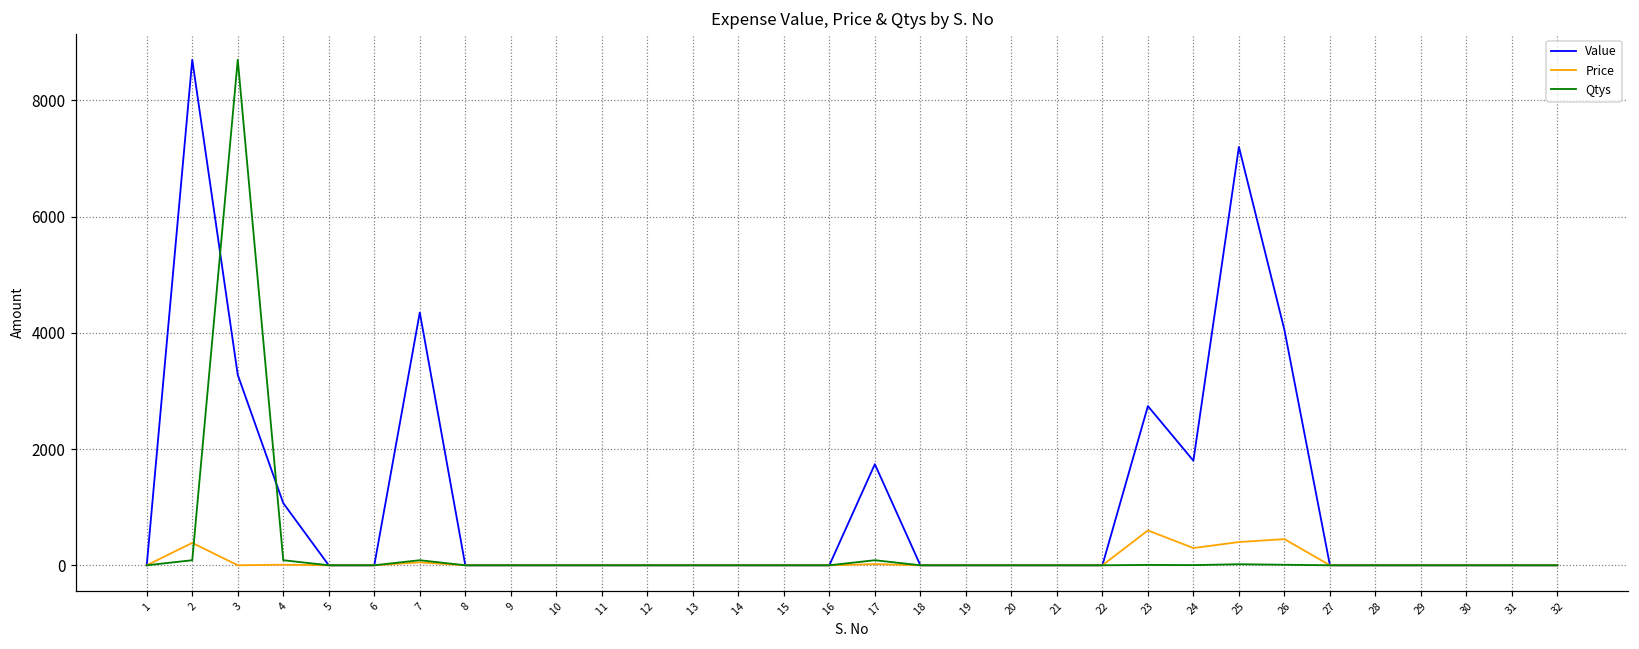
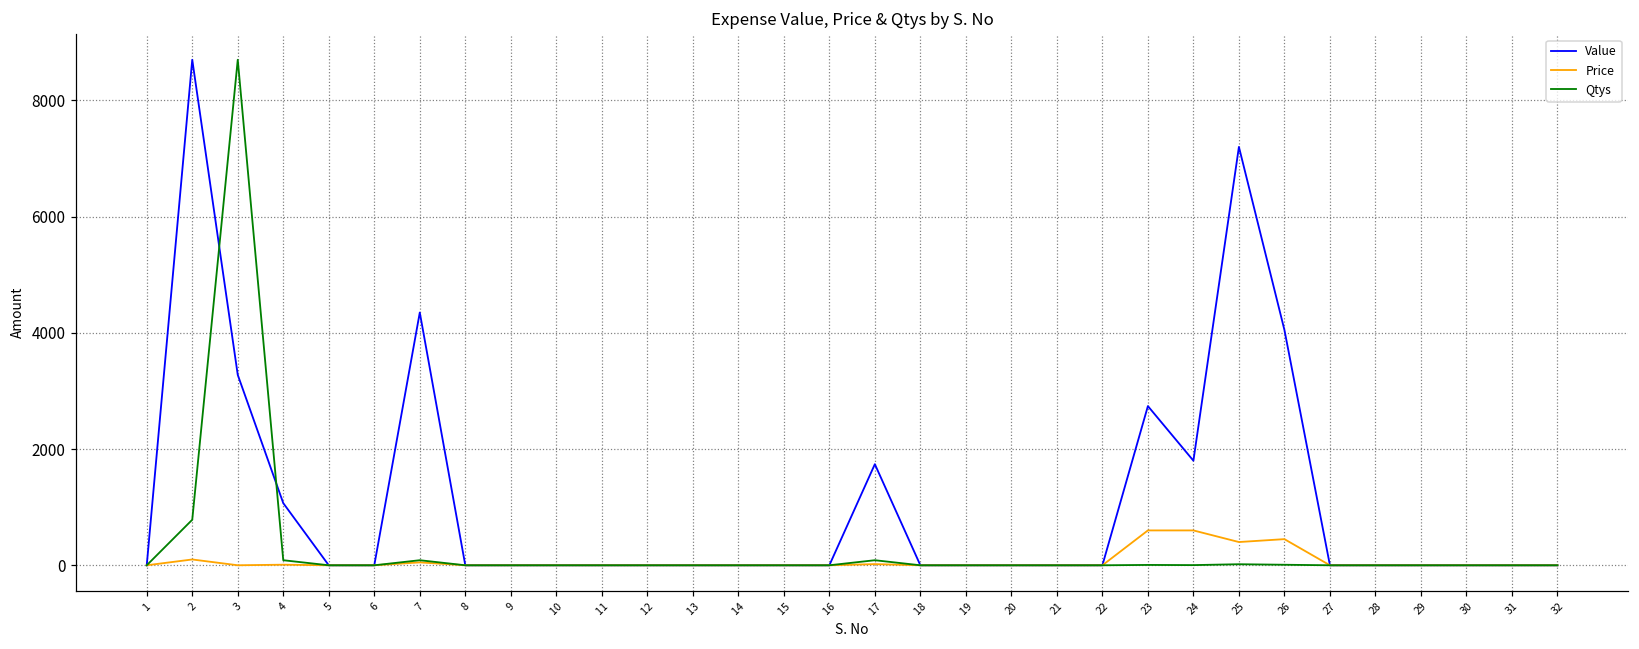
Price, 2: 400 -> 100
Qtys, 2: 100 -> 800
Price, 24: 300 -> 600
